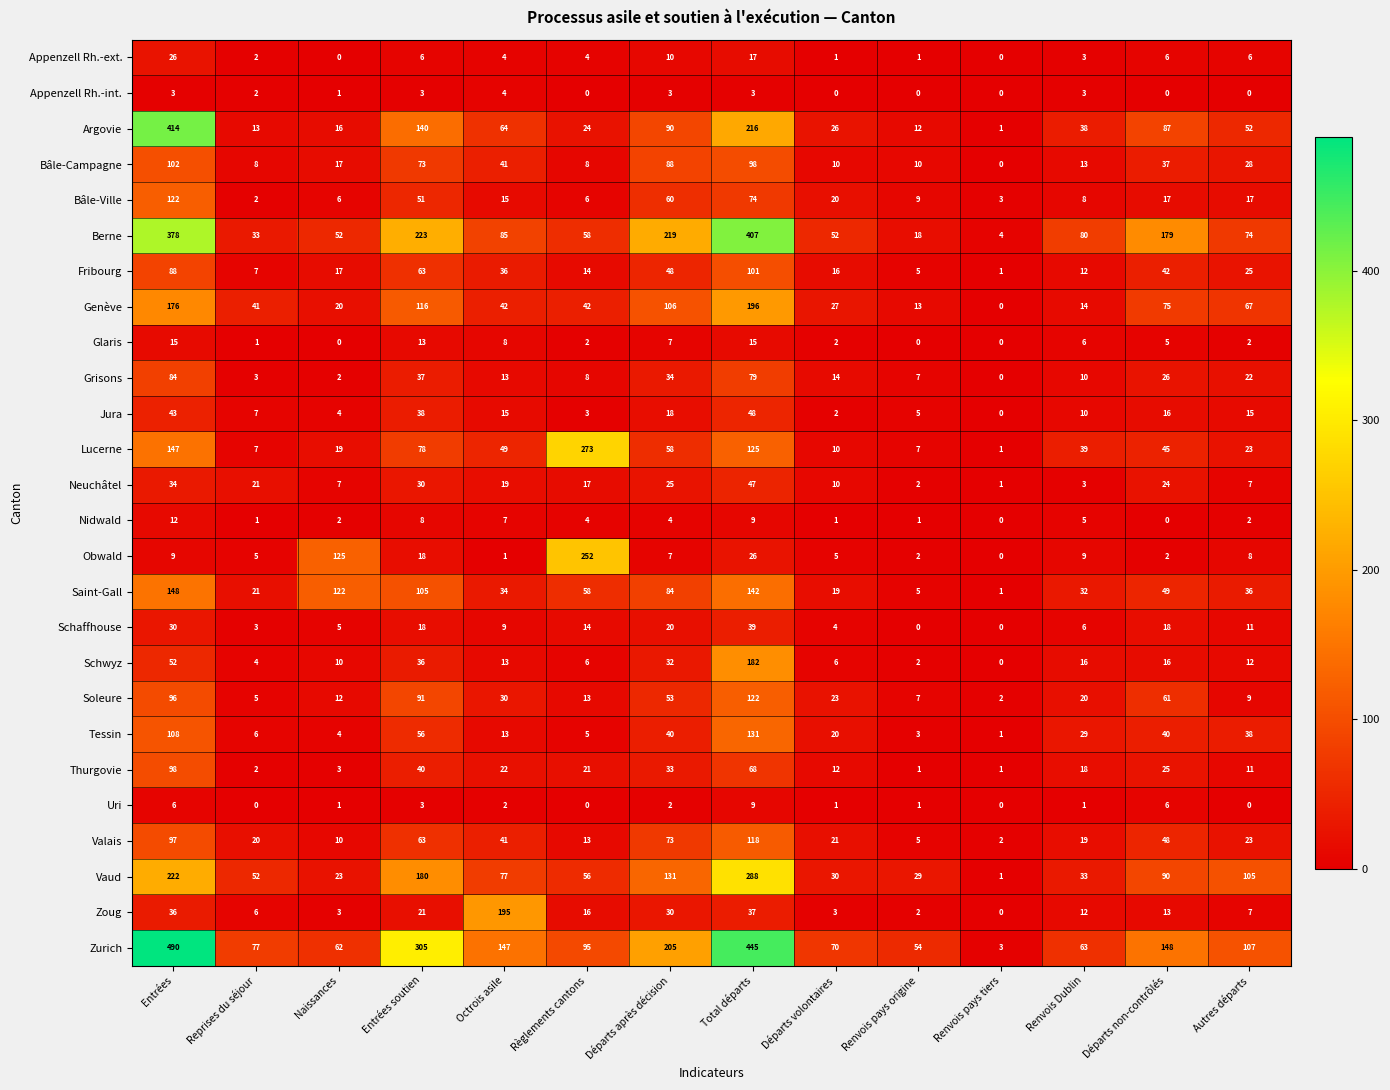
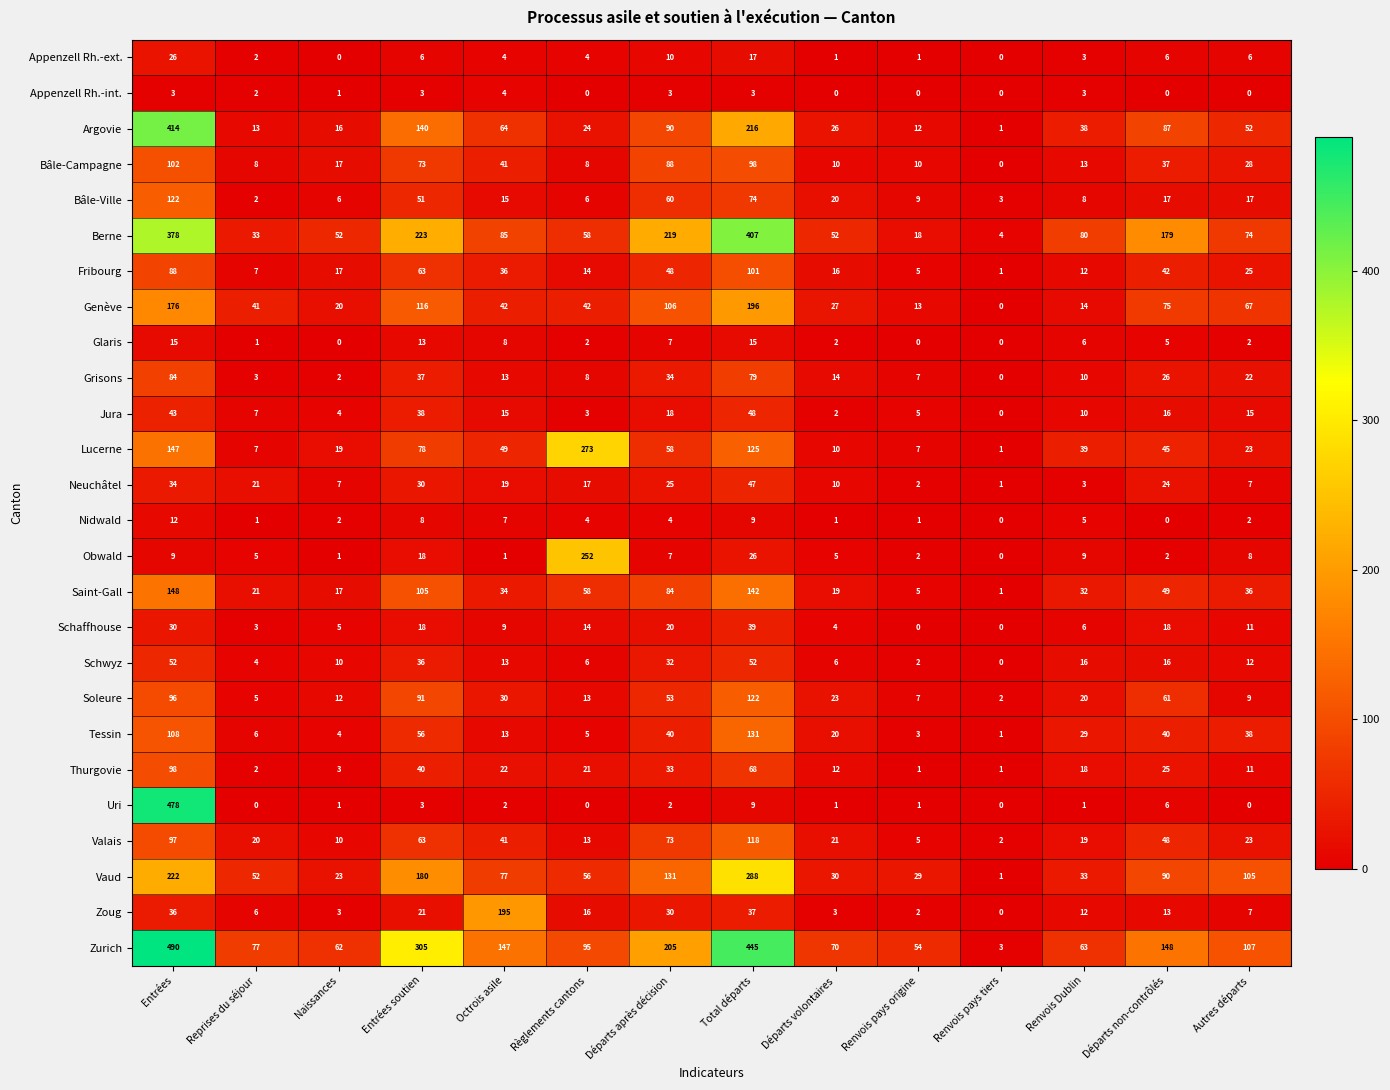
Obwald, Naissances: 125 -> 1
Saint-Gall, Naissances: 122 -> 17
Schwyz, Total départs: 182 -> 52
Uri, Entrées: 6 -> 478
